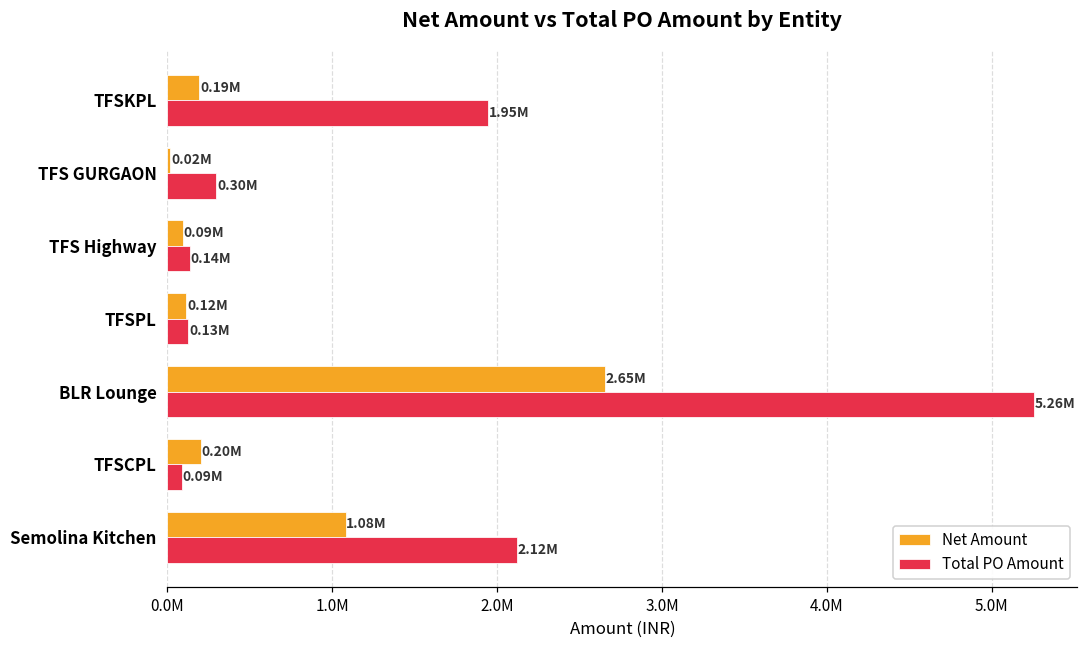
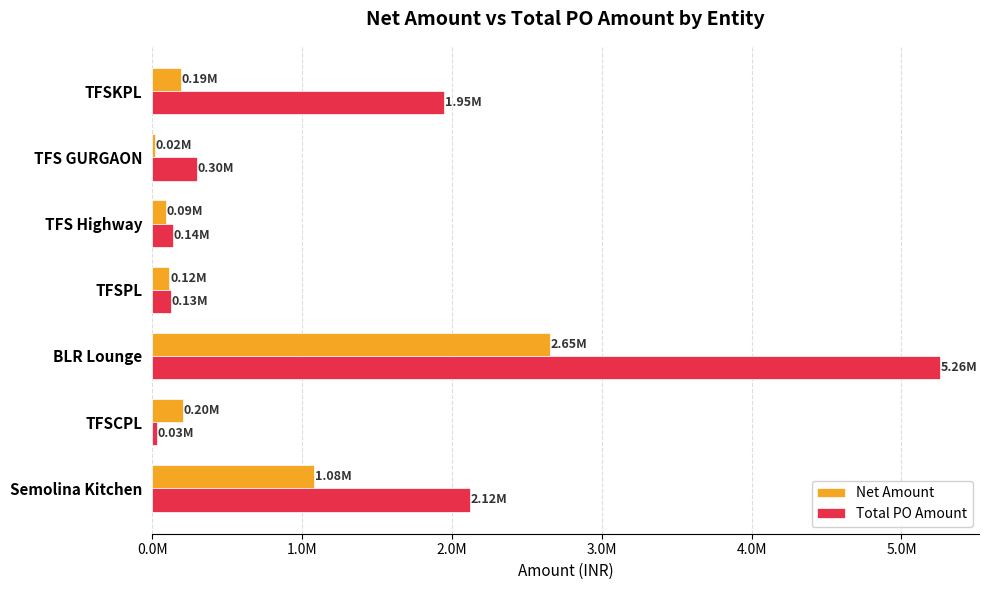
Total PO Amount, TFSCPL: 0.09M -> 0.03M
